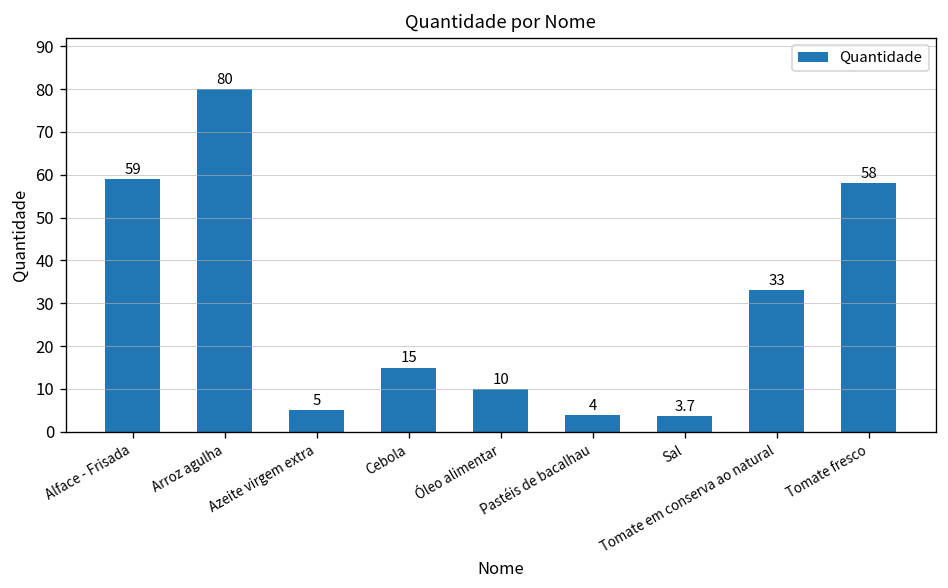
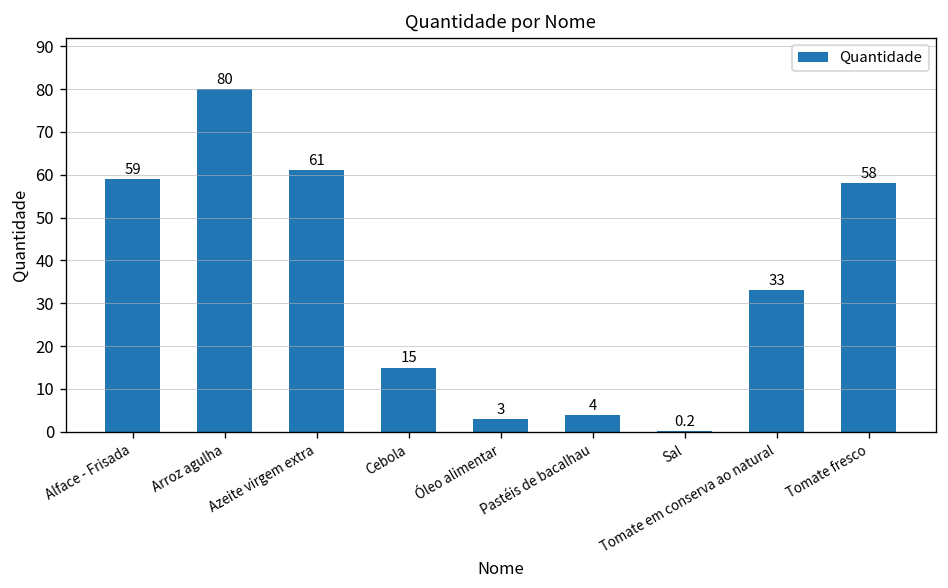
Azeite virgem extra: 5 -> 61
Óleo alimentar: 10 -> 3
Sal: 3.7 -> 0.2
